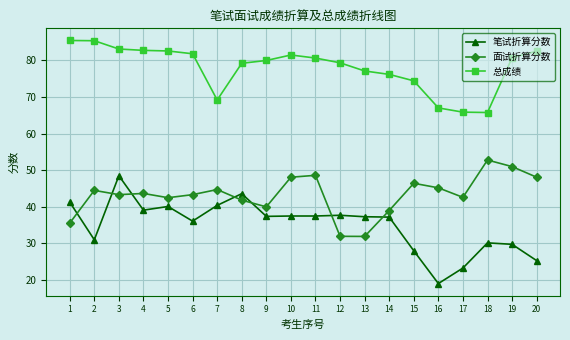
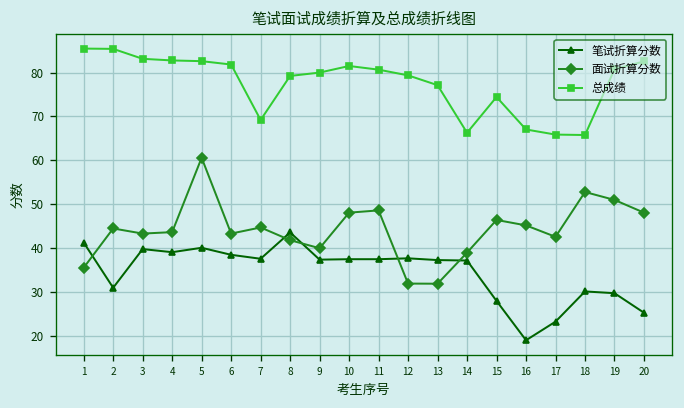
笔试折算分数, 3: 49 -> 40
面试折算分数, 5: 43 -> 61
笔试折算分数, 6: 36 -> 39
笔试折算分数, 7: 40 -> 38
总成绩, 14: 76 -> 66
